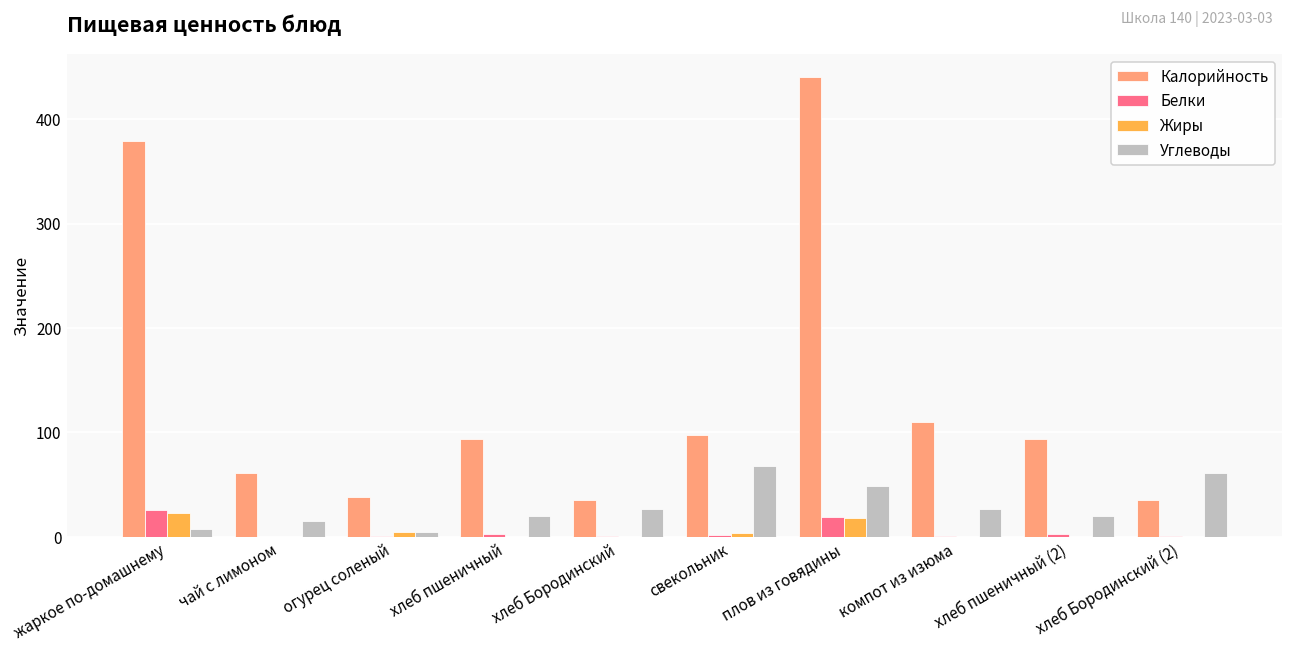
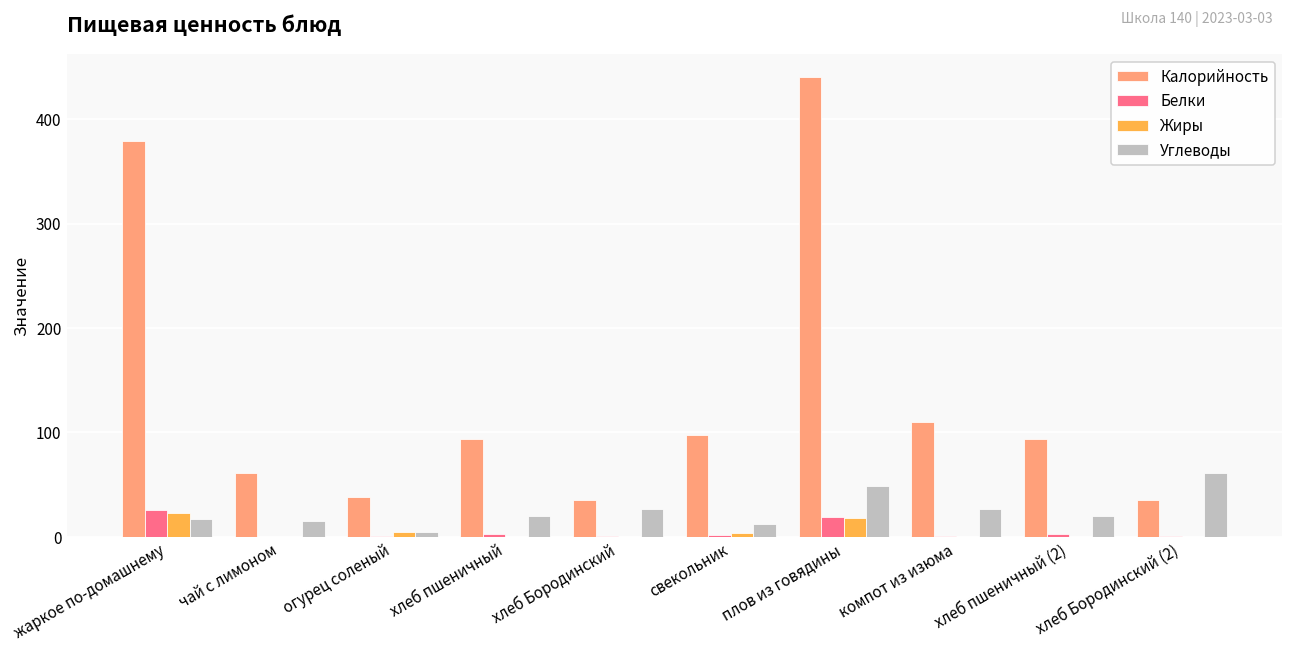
Углеводы, жаркое по-домашнему: 10 -> 20
Углеводы, свекольник: 70 -> 10
